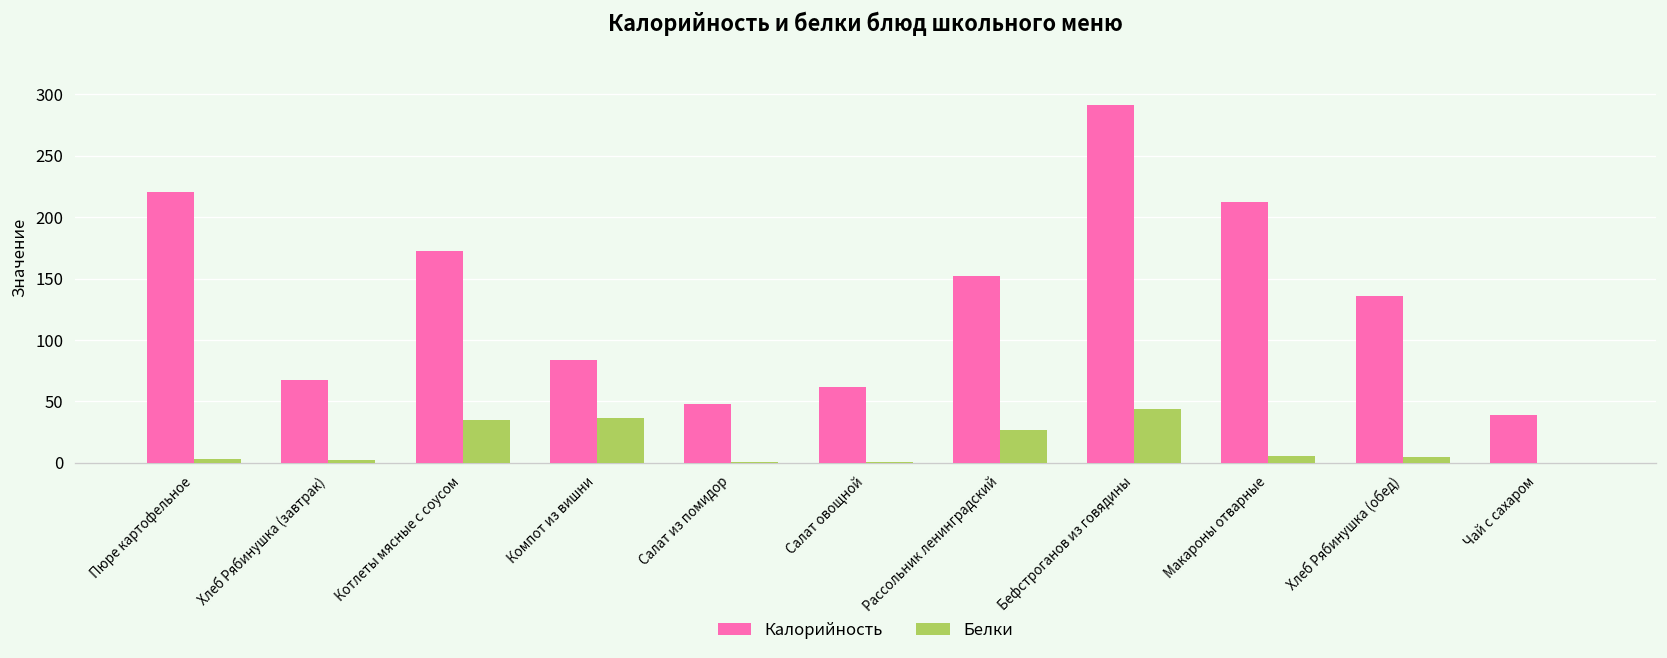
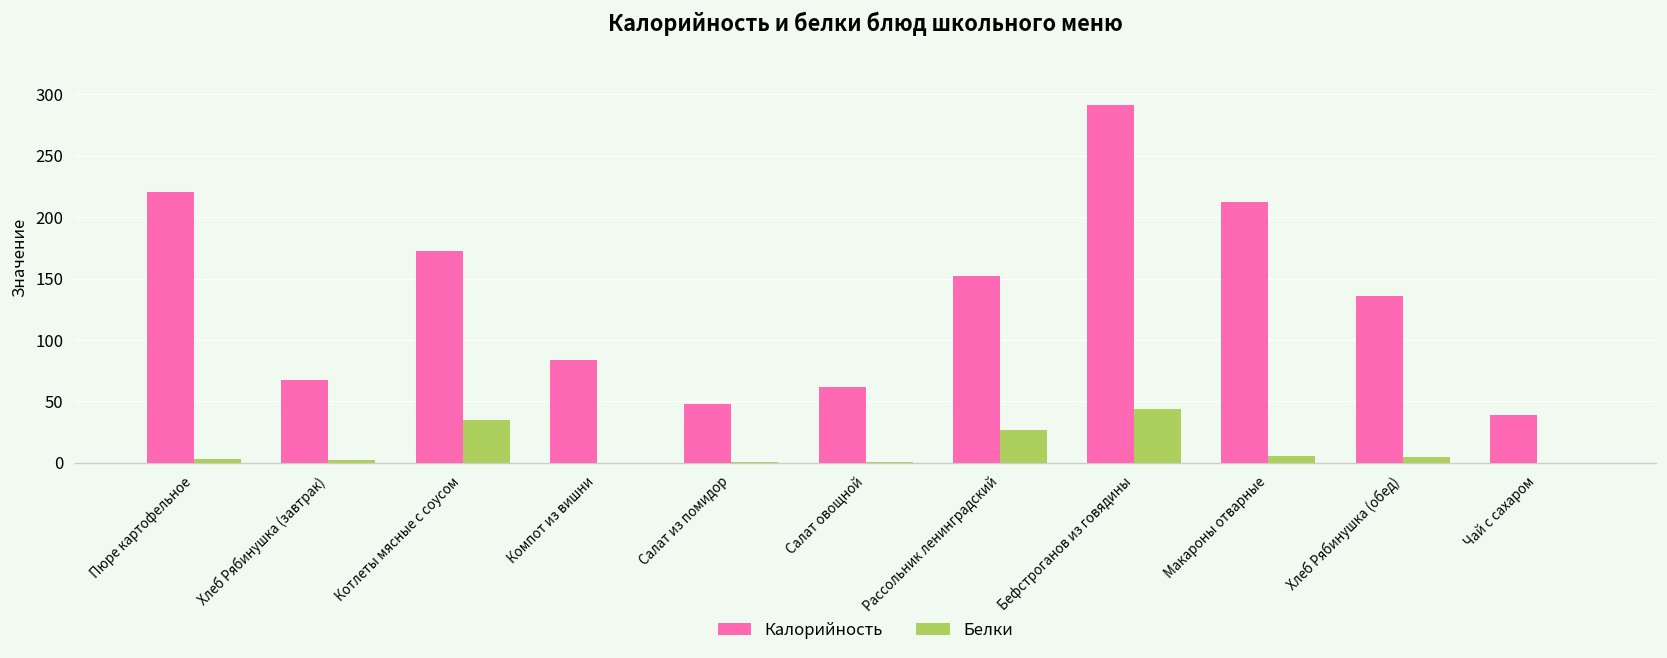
Белки, Компот из вишни: 36 -> 0
